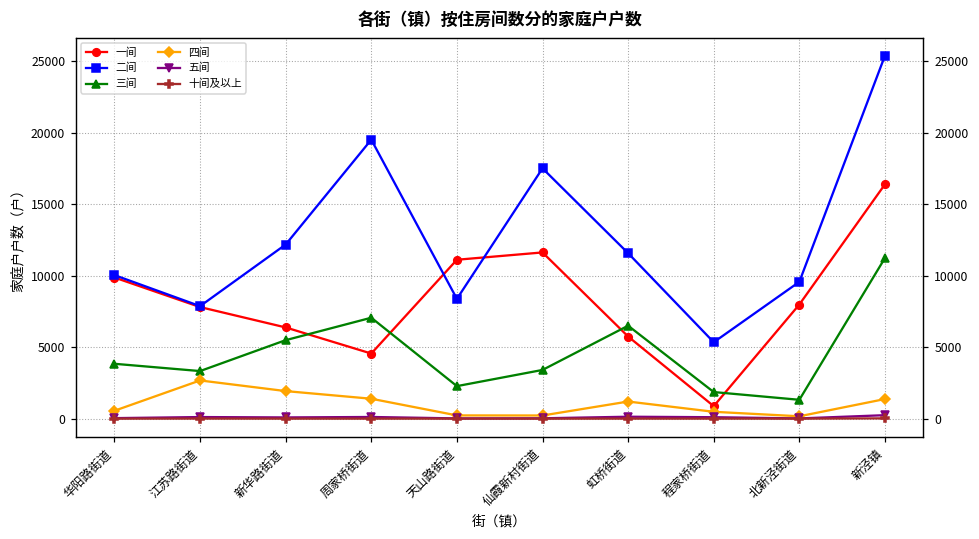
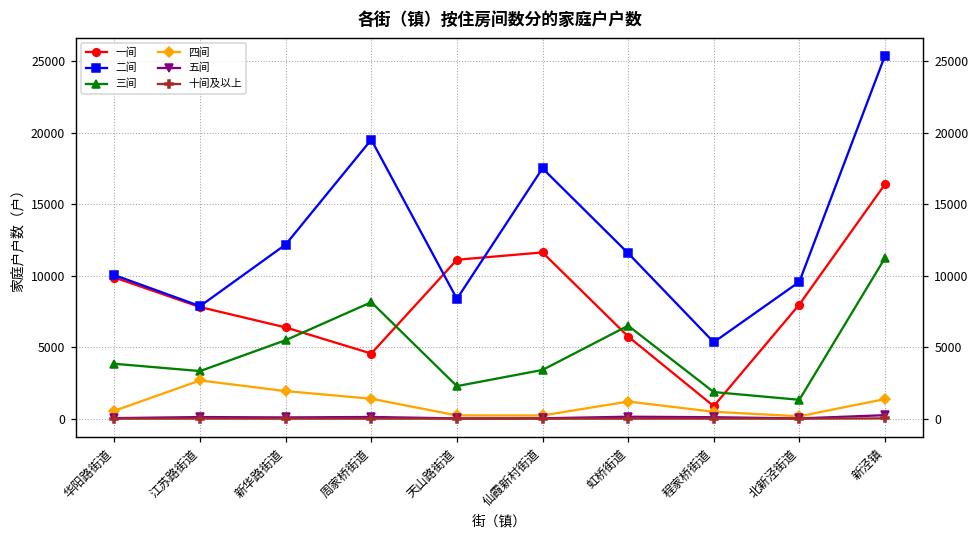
三间, 周家桥街道: 7100 -> 8100
